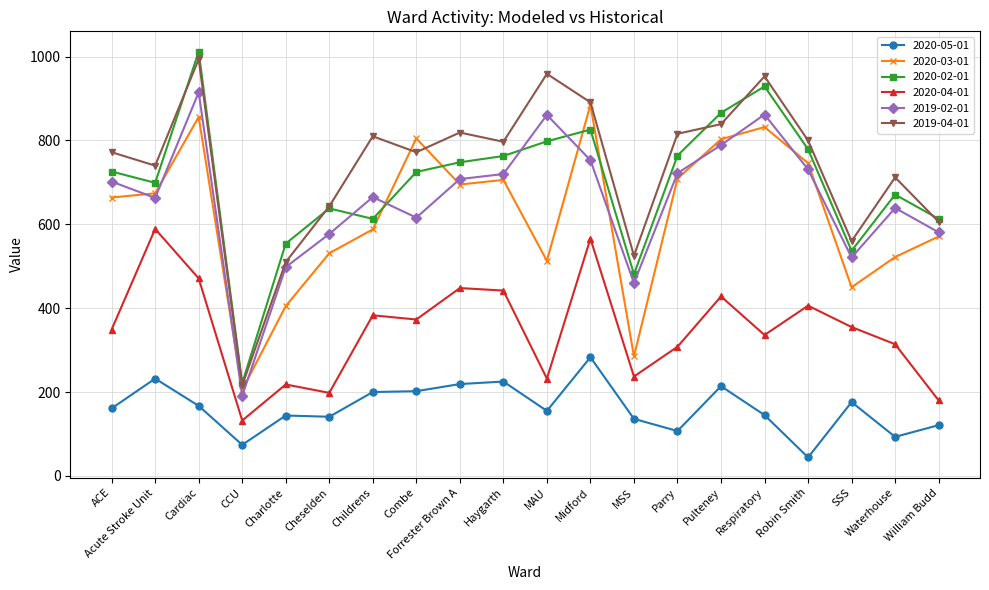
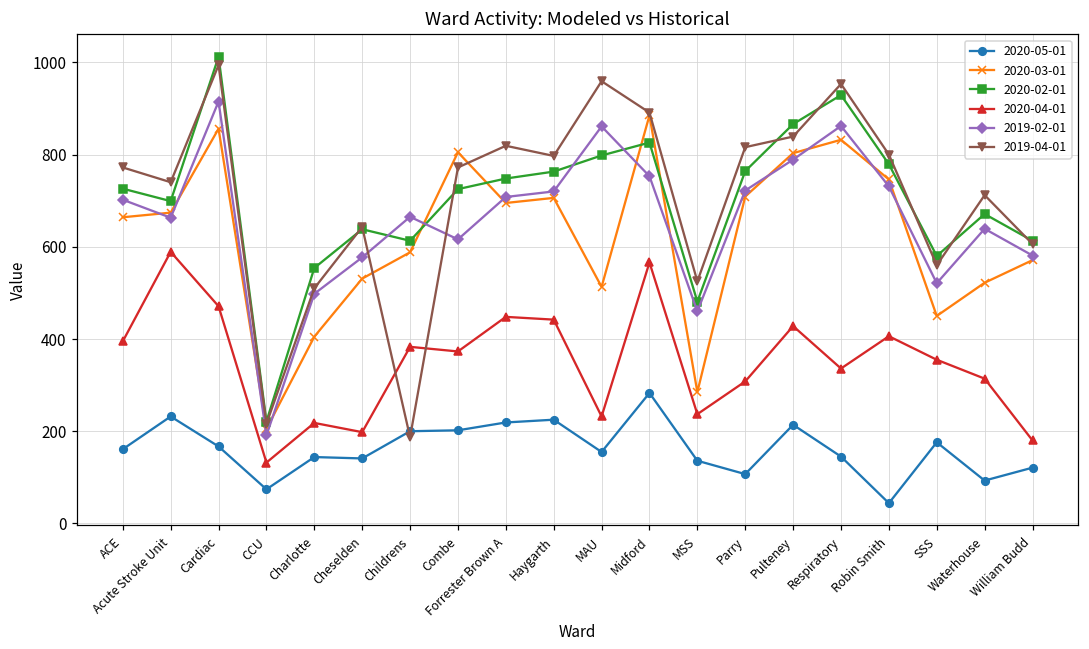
2020-04-01, ACE: 350 -> 400
2019-04-01, Childrens: 810 -> 190
2020-02-01, SSS: 540 -> 580
